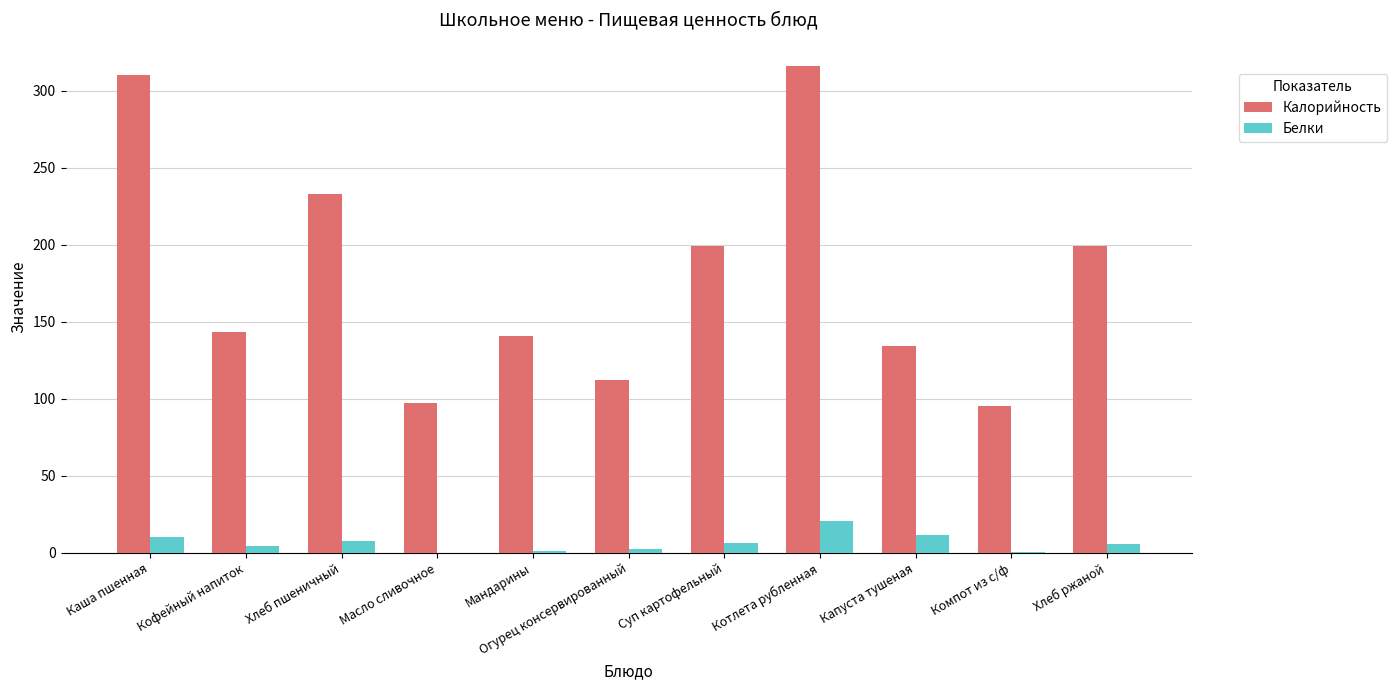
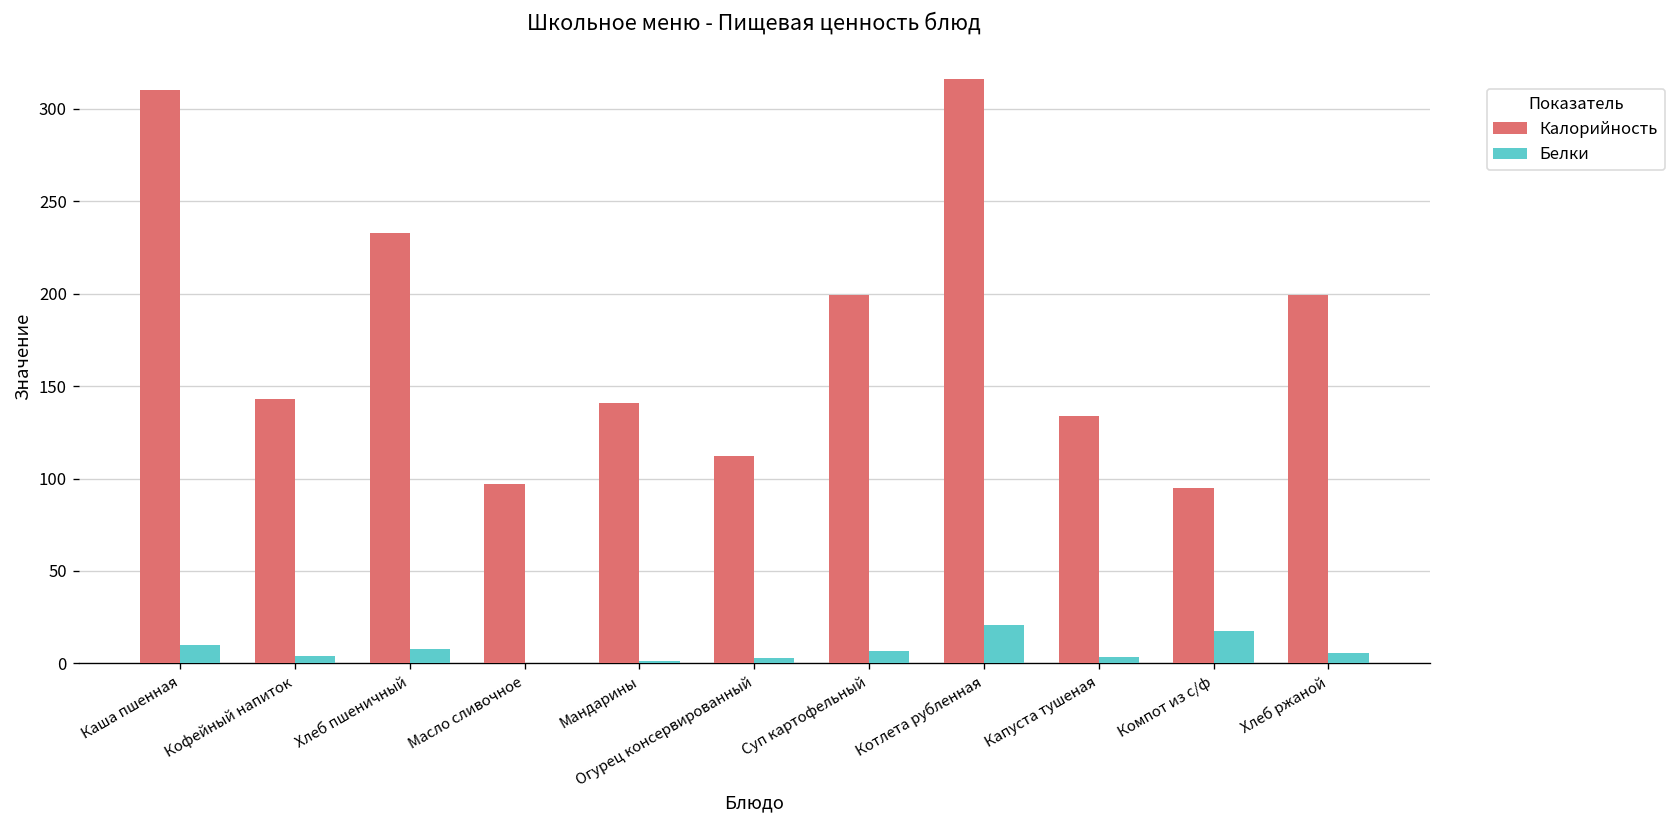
Белки, Капуста тушеная: 12 -> 4
Белки, Компот из с/ф: 0 -> 17
